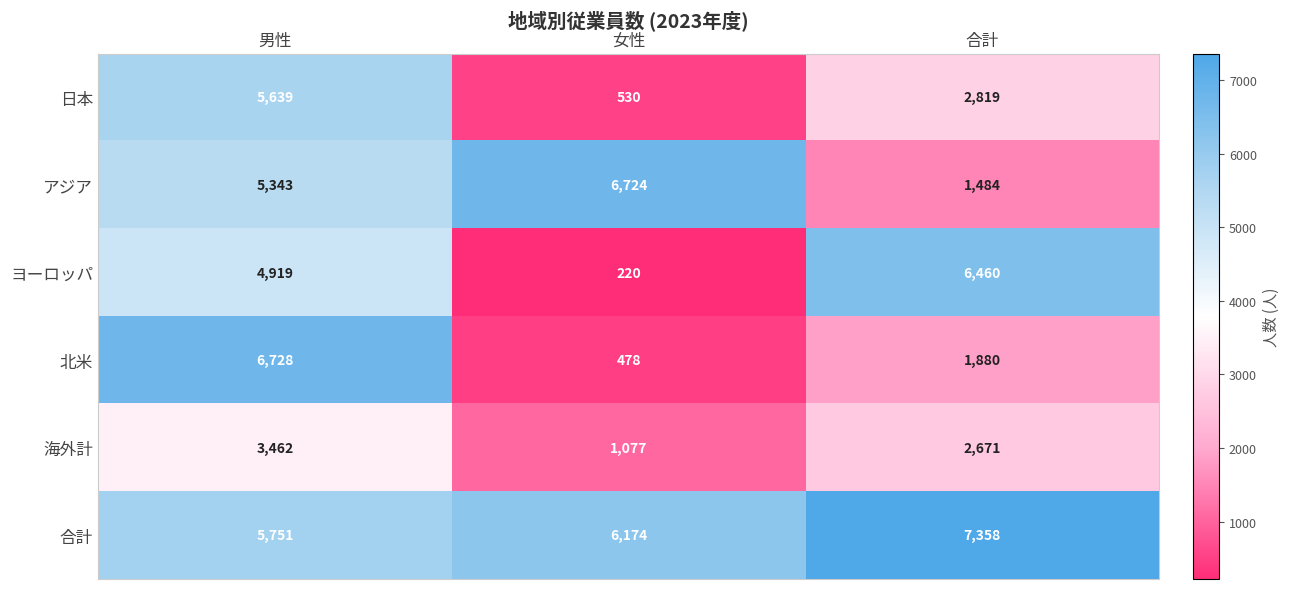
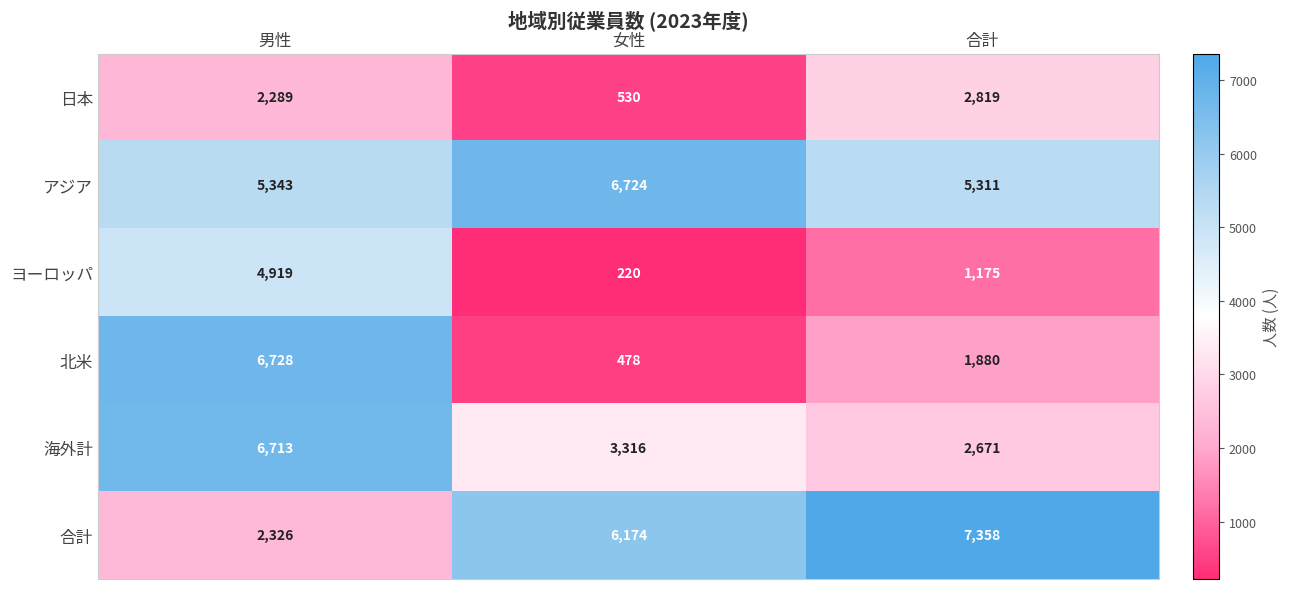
日本, 男性: 5,639 -> 2,289
アジア, 合計: 1,484 -> 5,311
ヨーロッパ, 合計: 6,460 -> 1,175
海外計, 男性: 3,462 -> 6,713
海外計, 女性: 1,077 -> 3,316
合計, 男性: 5,751 -> 2,326
